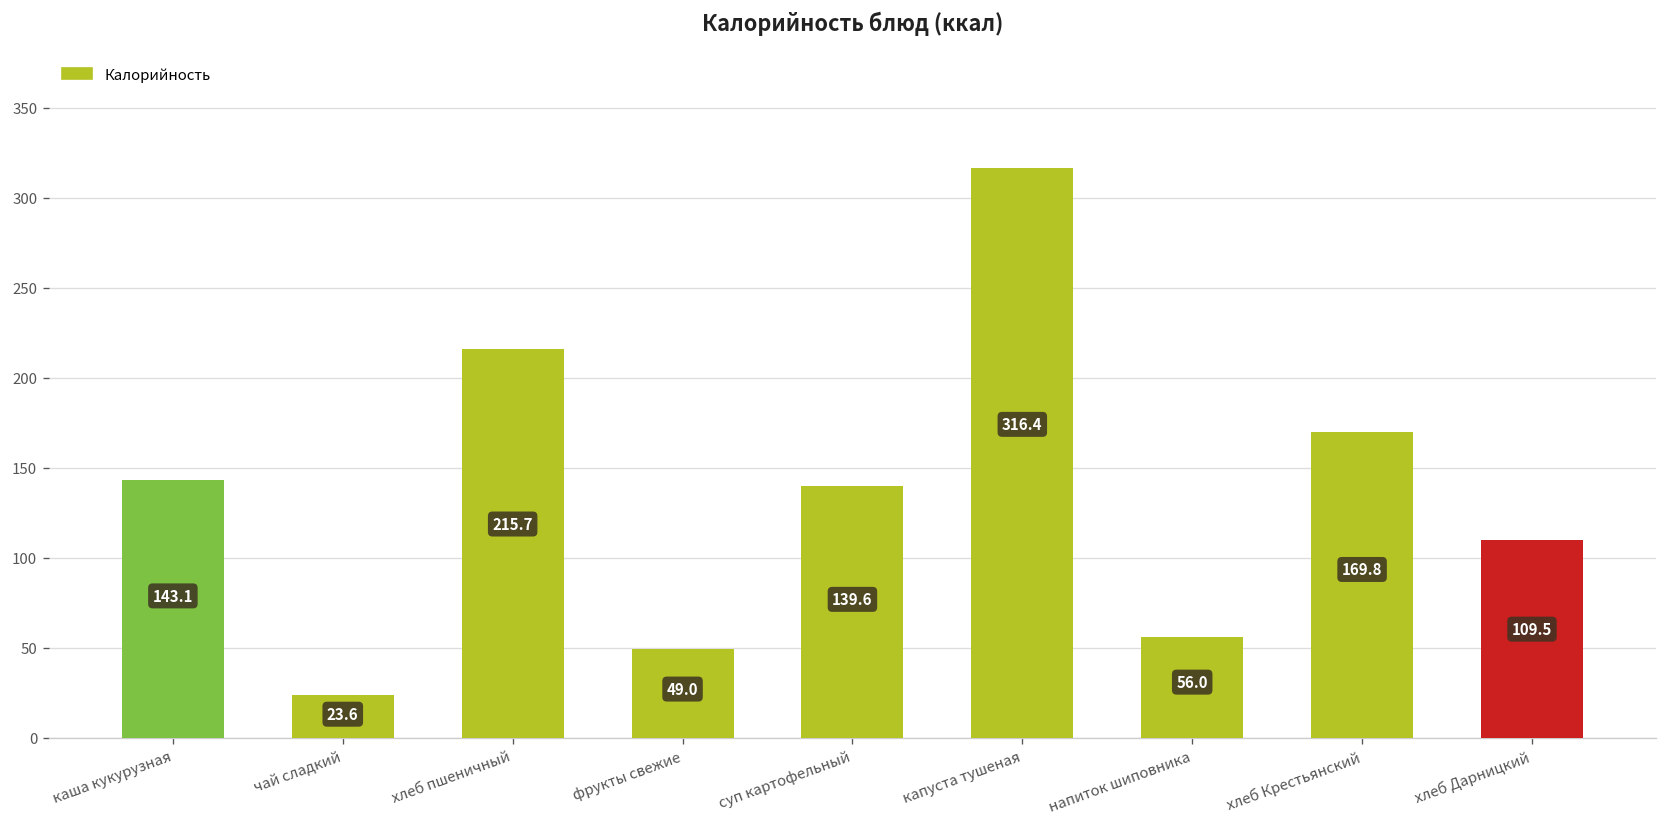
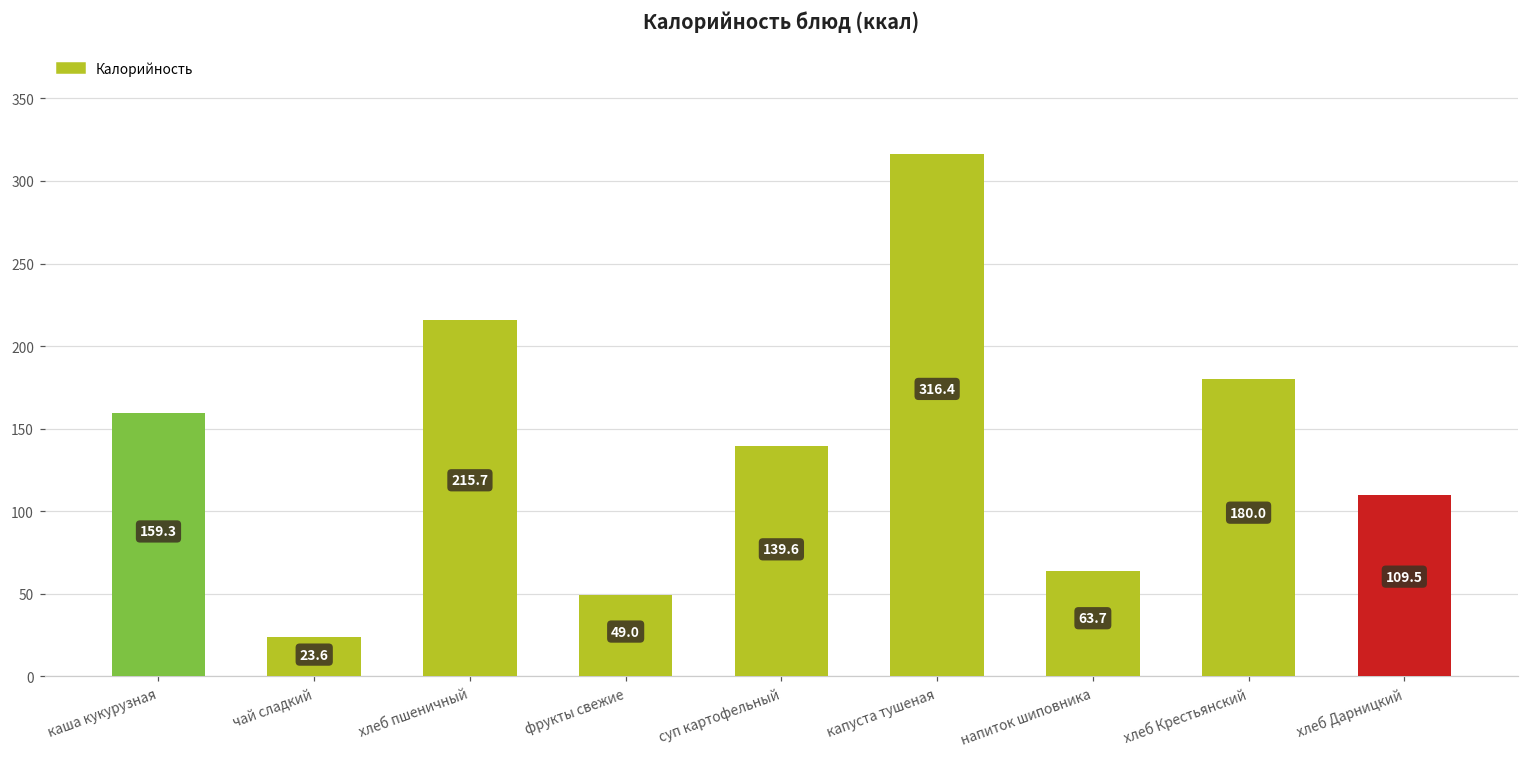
каша кукурузная: 143.1 -> 159.3
напиток шиповника: 56.0 -> 63.7
хлеб Крестьянский: 169.8 -> 180.0
